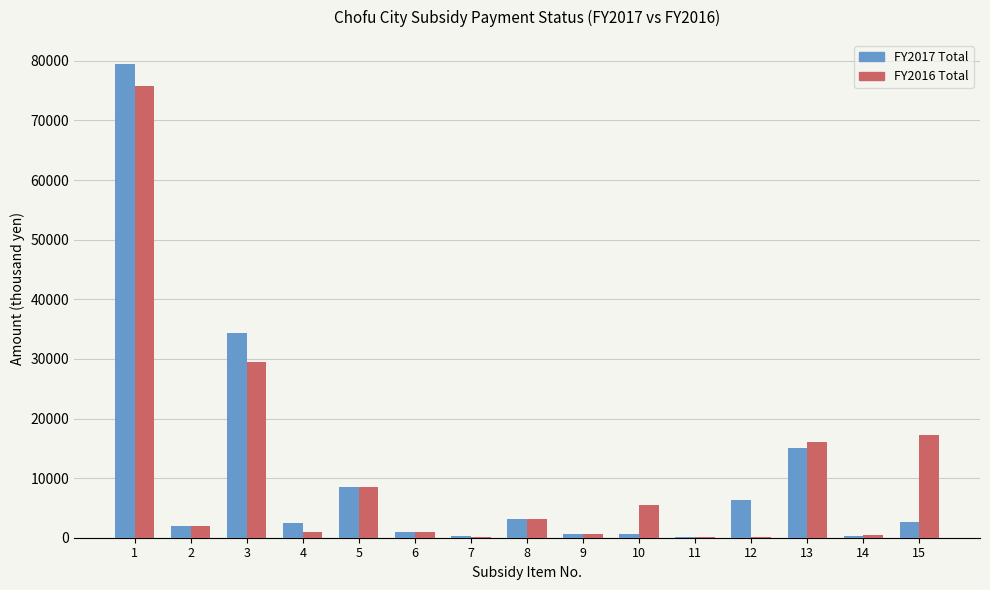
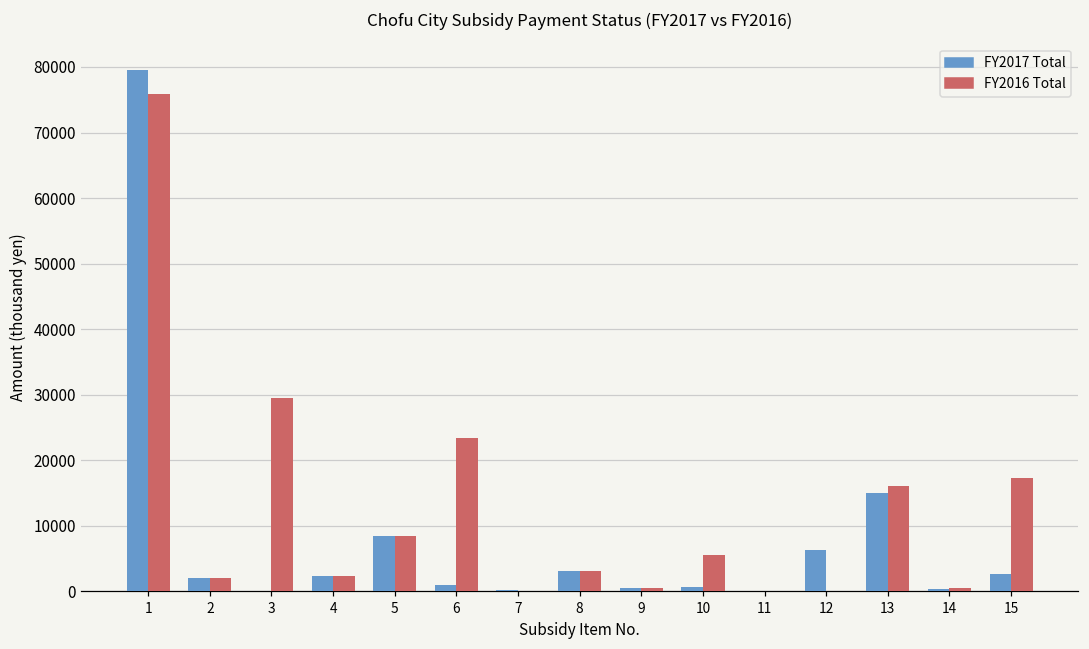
FY2017 Total, 3: 34000 -> 0
FY2016 Total, 4: 1000 -> 2000
FY2016 Total, 6: 1000 -> 23000
